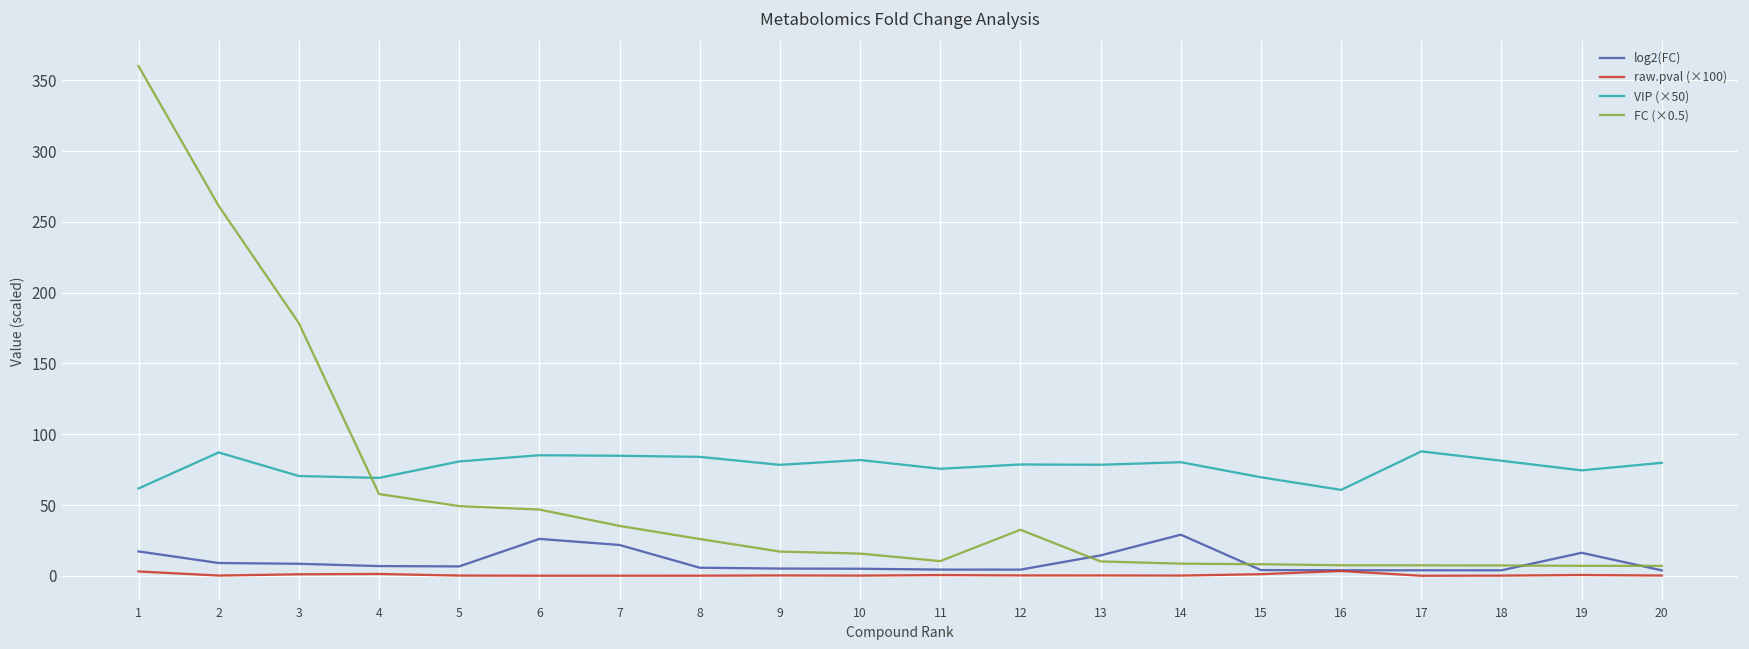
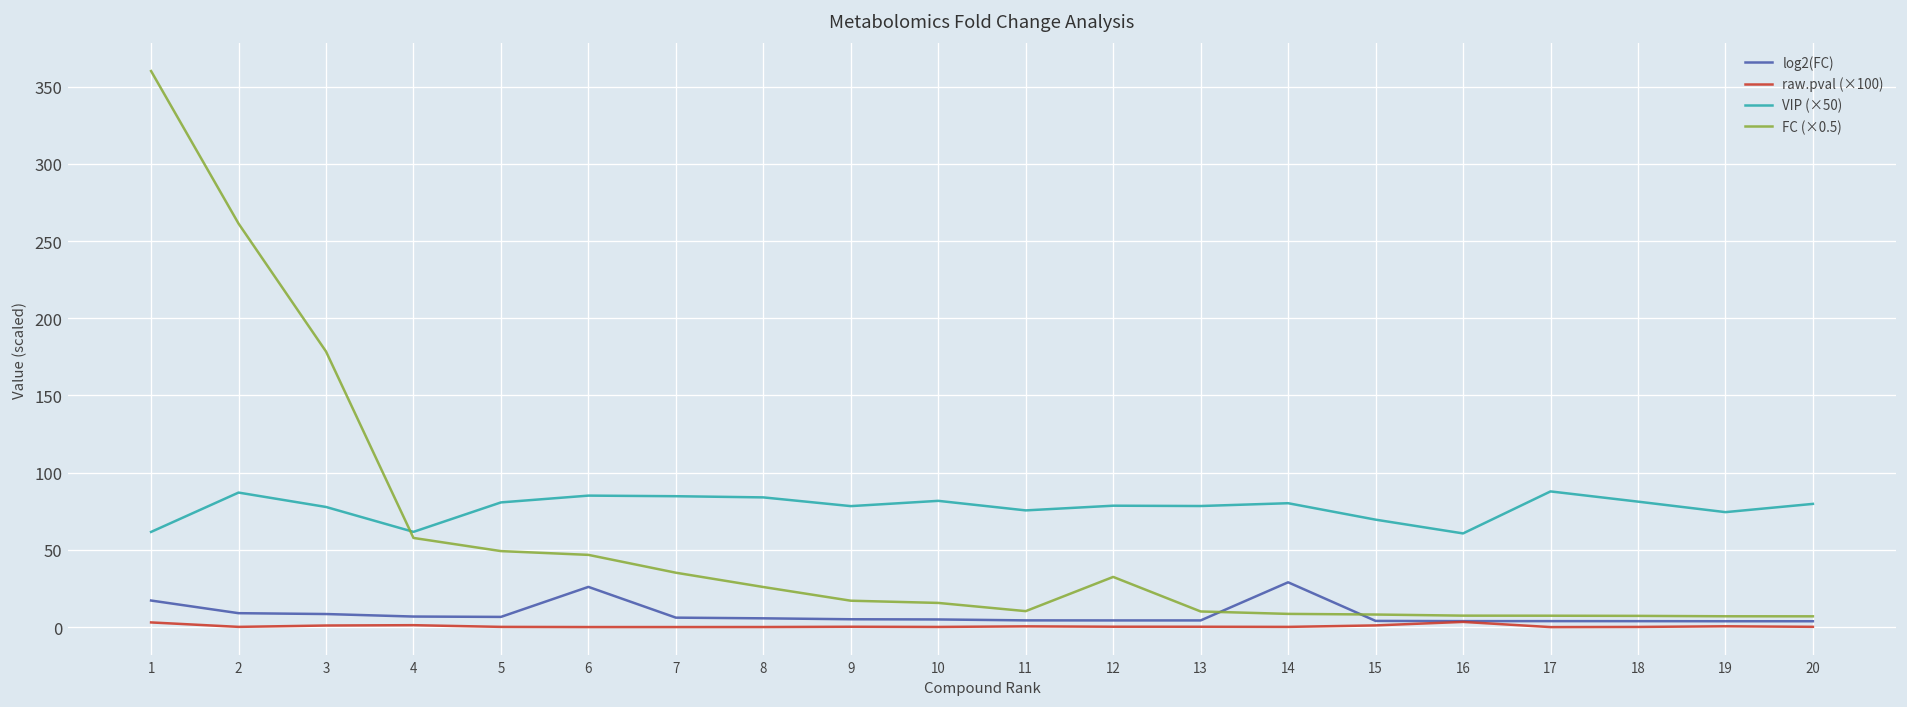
VIP (×50), 3: 70 -> 78
VIP (×50), 4: 69 -> 62
log2(FC), 7: 22 -> 6
log2(FC), 13: 14 -> 4
log2(FC), 19: 16 -> 4
